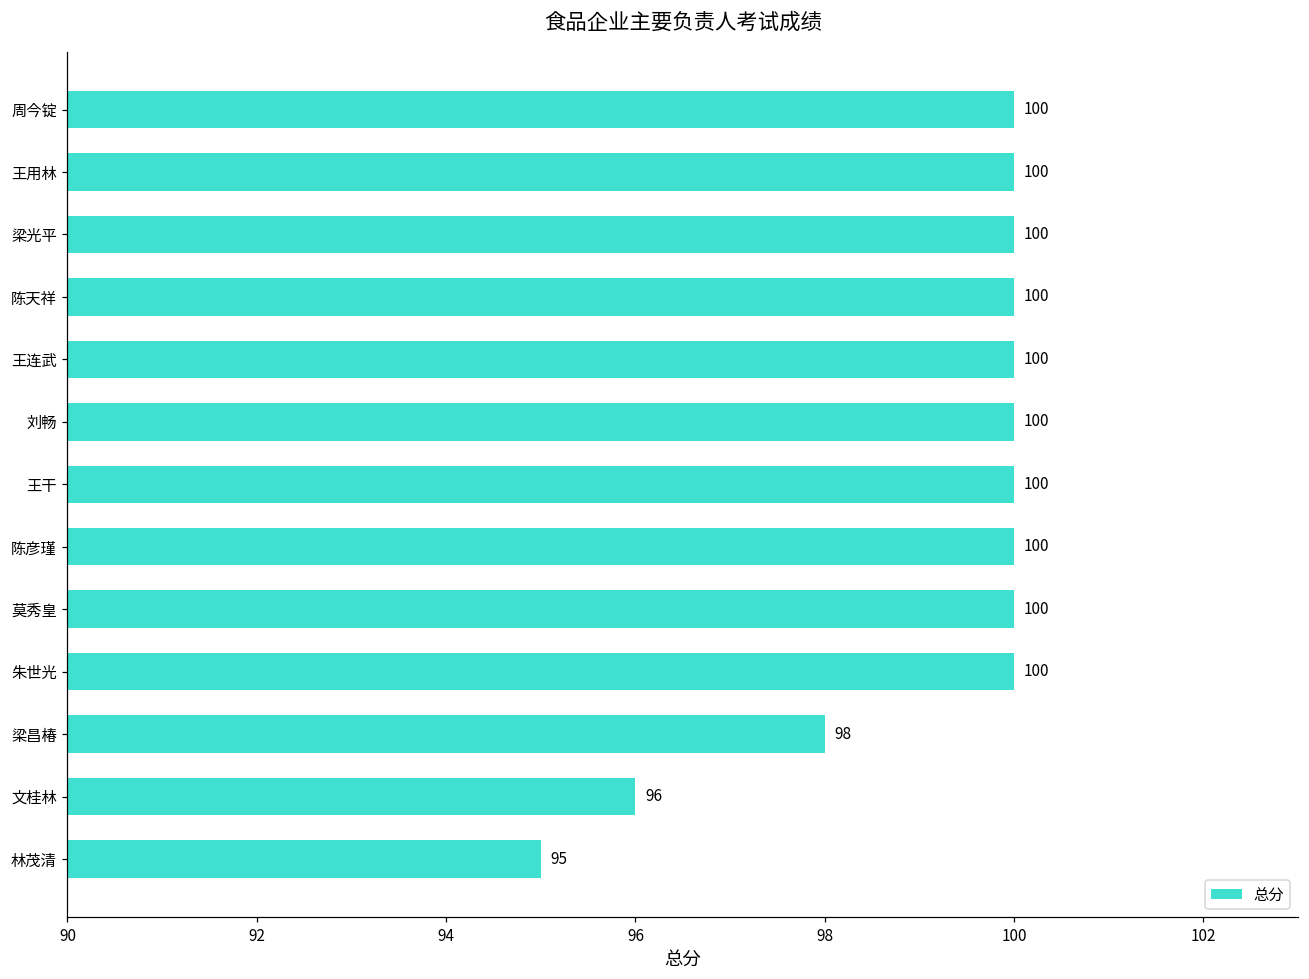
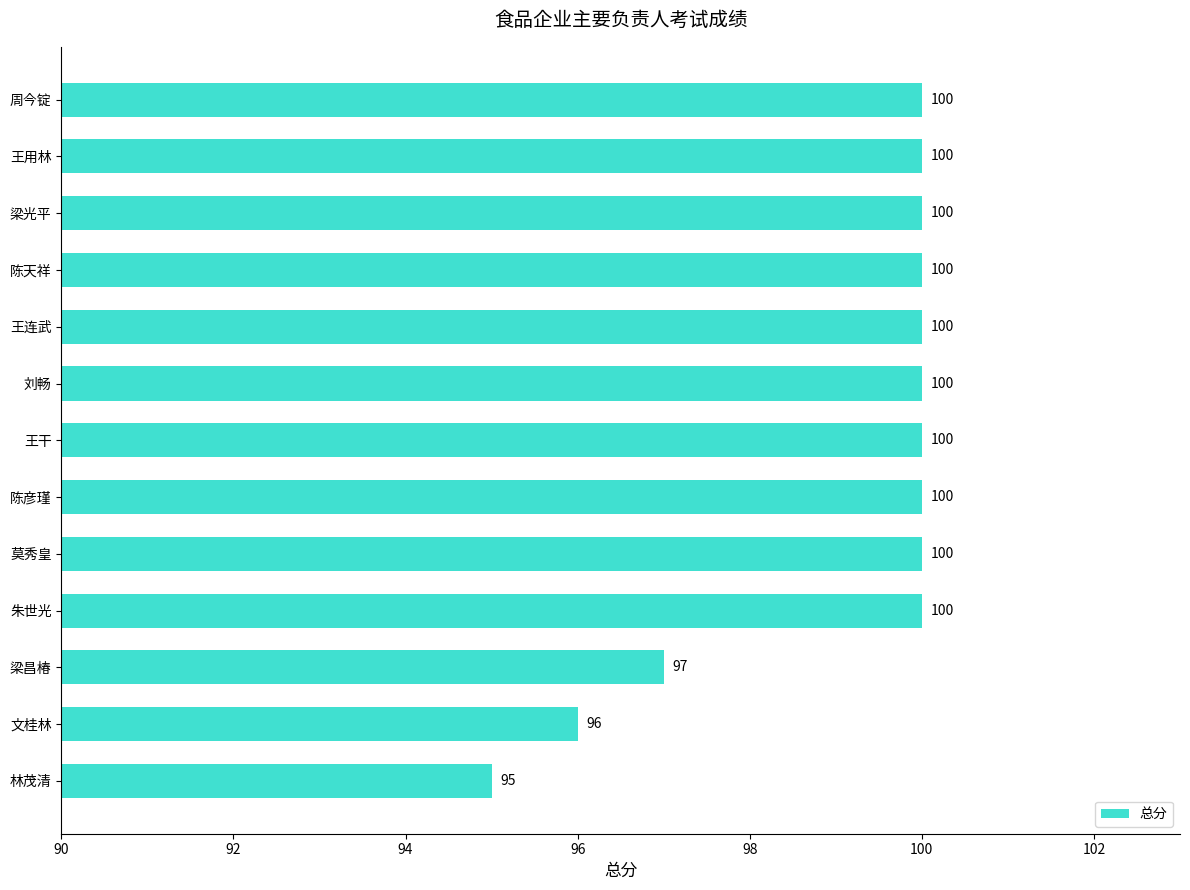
梁昌椿: 98 -> 97
